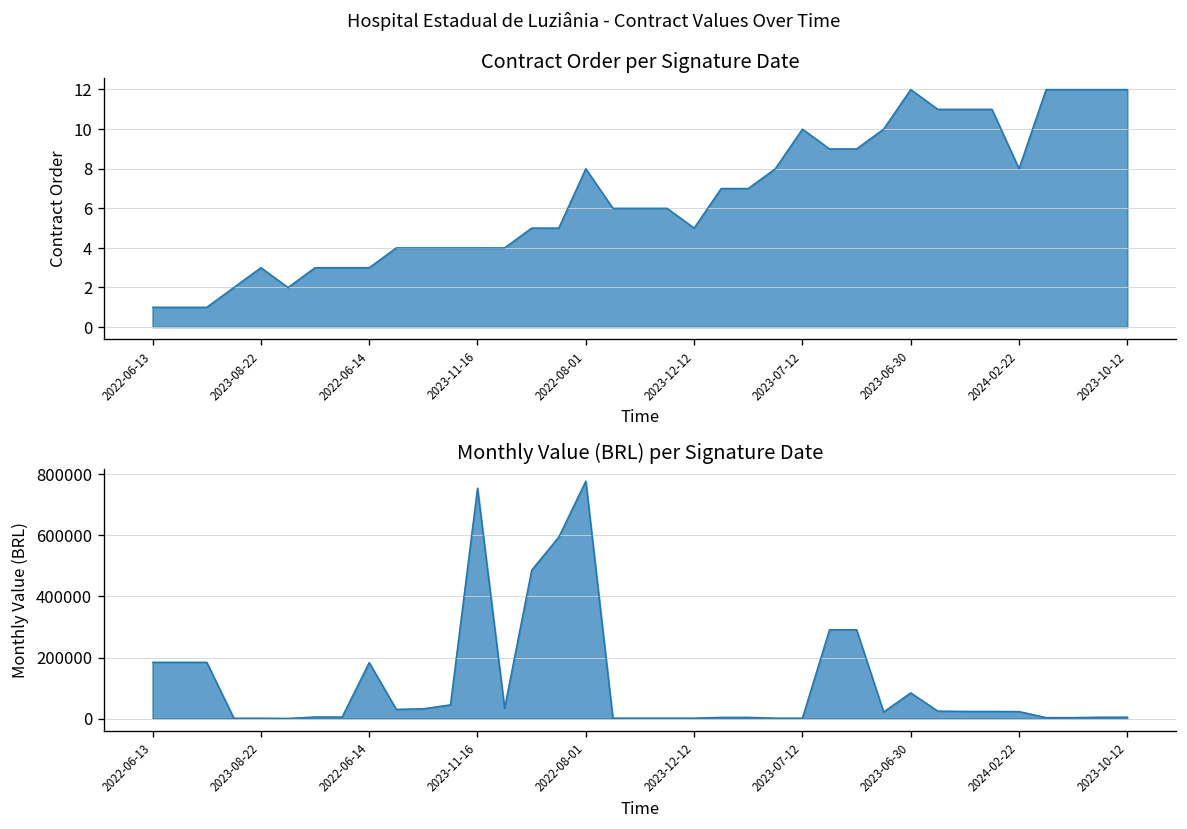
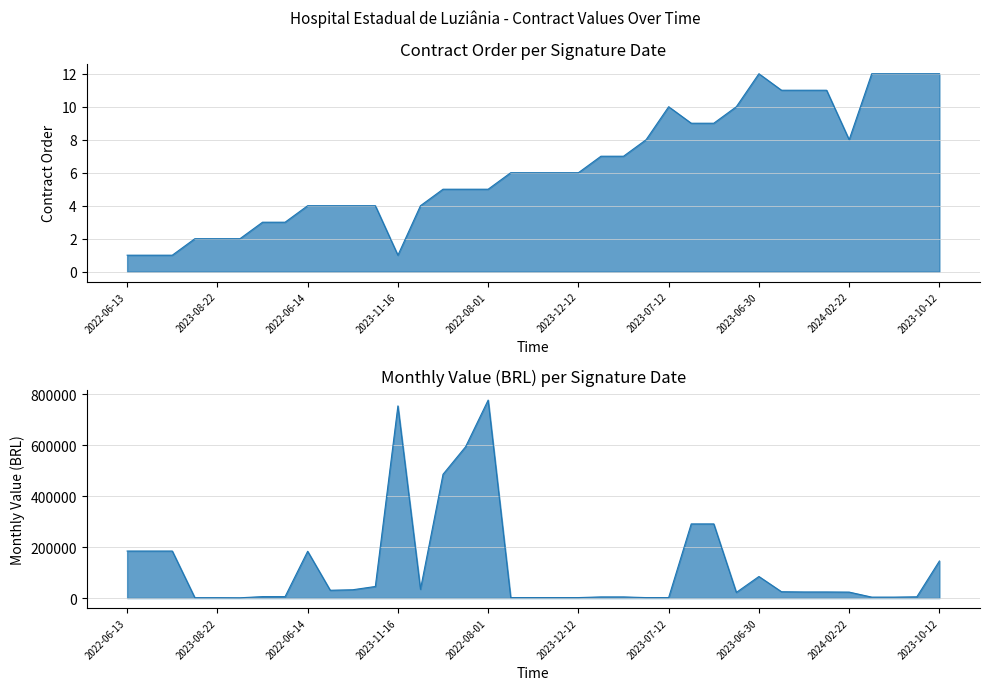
Contract Order per Signature Date, 2023-08-22: 3 -> 2
Contract Order per Signature Date, 2022-06-14: 3 -> 4
Contract Order per Signature Date, 2023-11-16: 4 -> 1
Contract Order per Signature Date, 2022-08-01: 8 -> 5
Contract Order per Signature Date, 2023-12-12: 5 -> 6
Monthly Value (BRL) per Signature Date, 2023-10-12: 0 -> 150000
